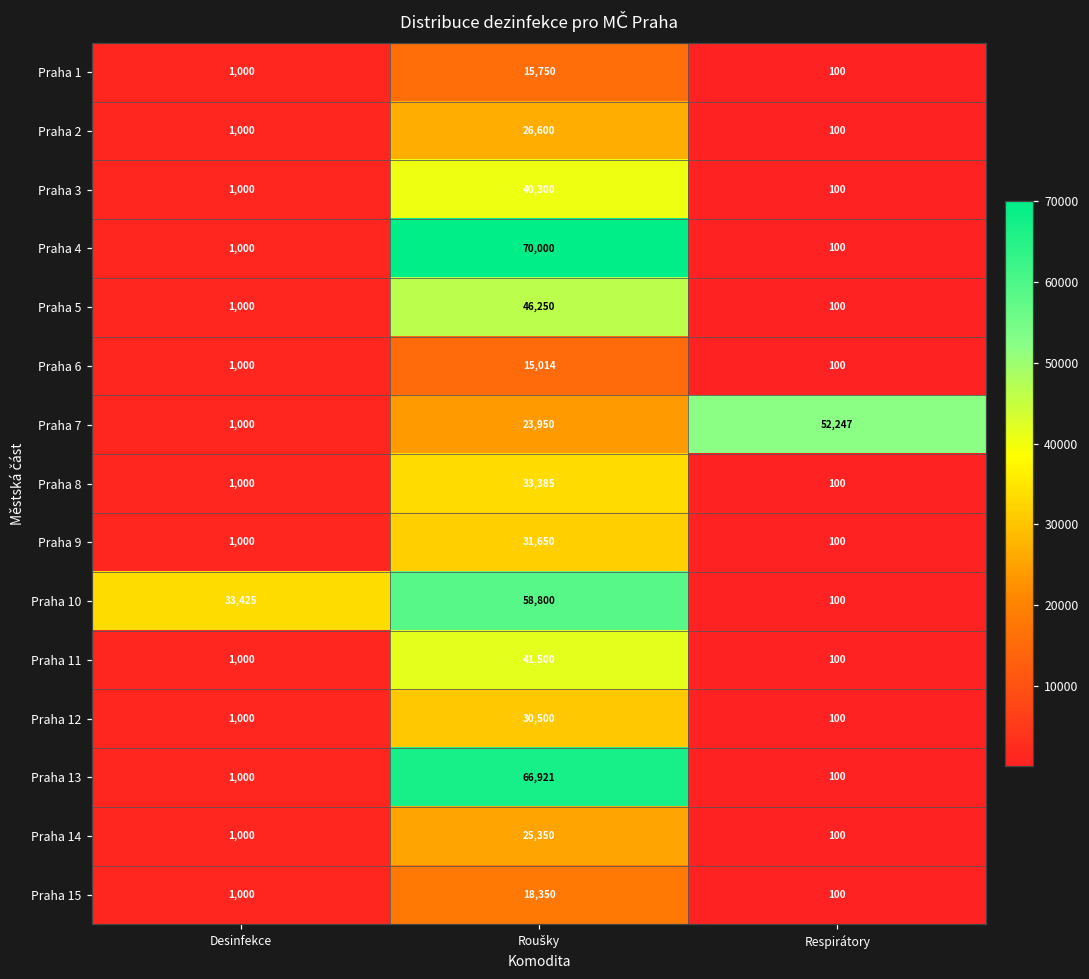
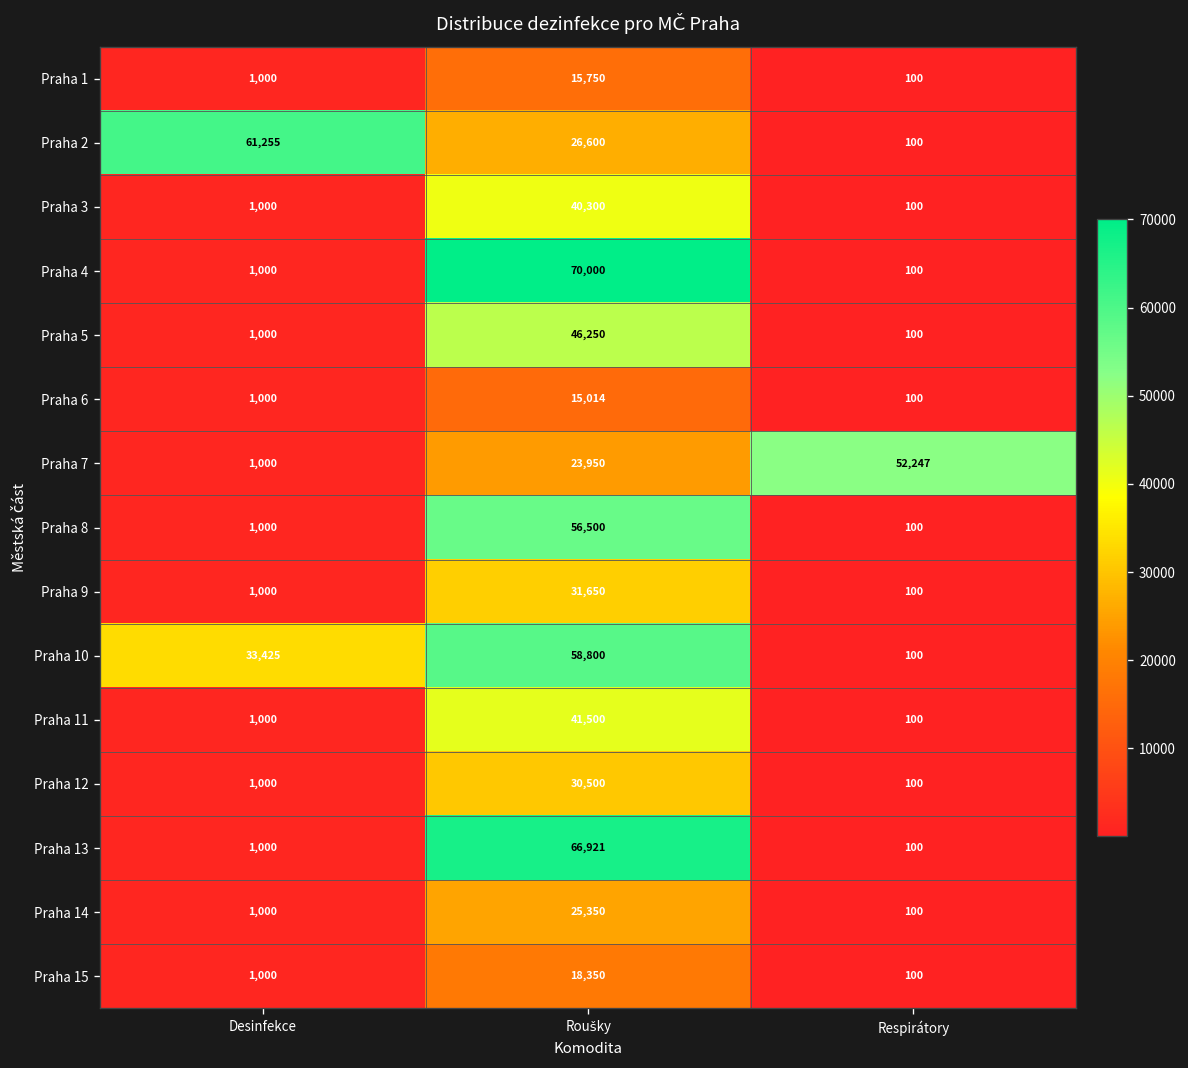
Praha 2, Desinfekce: 1,000 -> 61,255
Praha 8, Roušky: 33,385 -> 56,500
